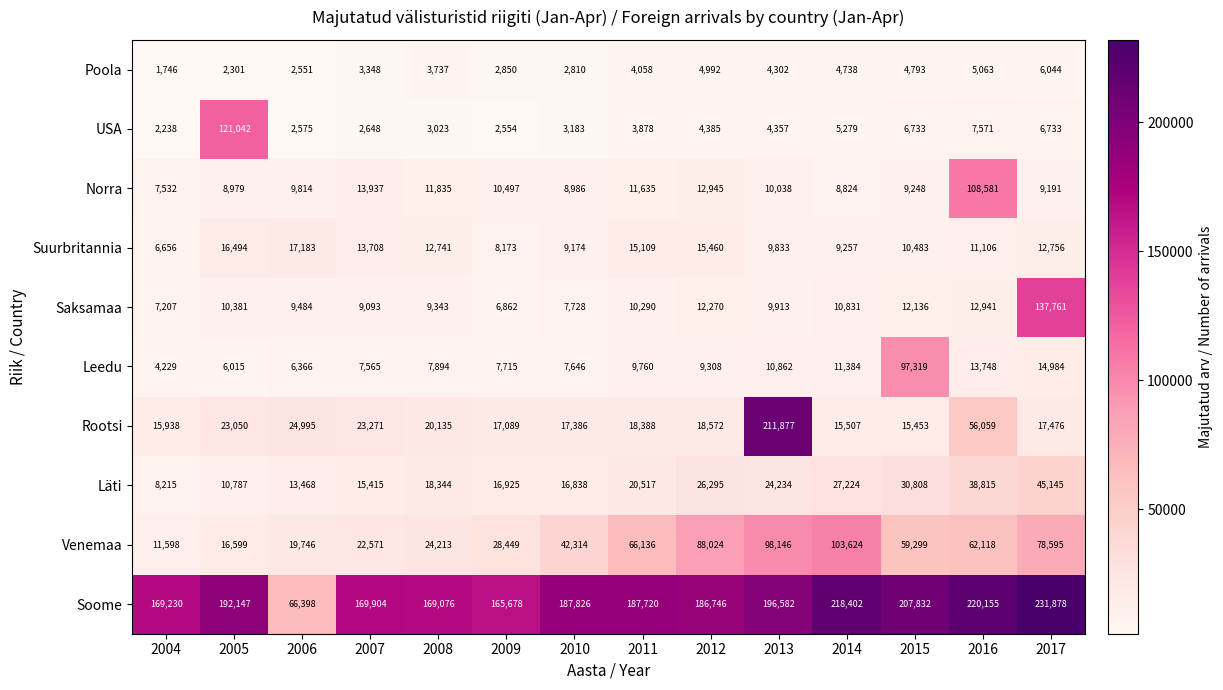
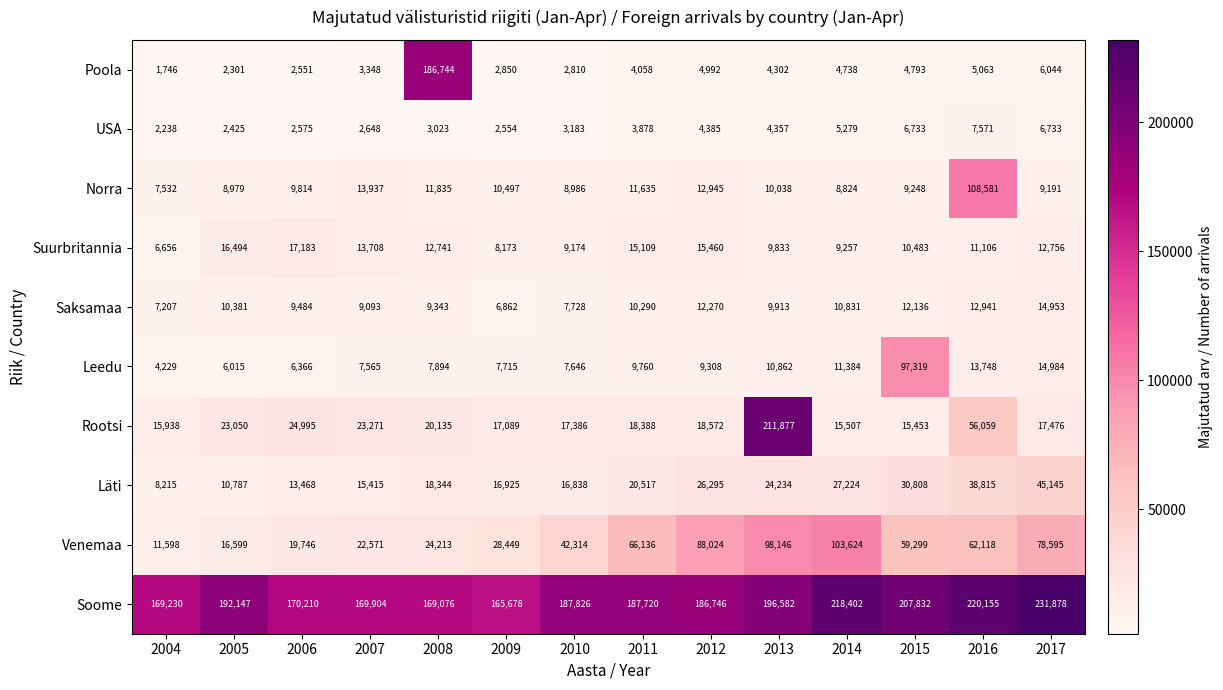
Poola, 2008: 3,737 -> 186,744
USA, 2005: 121,042 -> 2,425
Saksamaa, 2017: 137,761 -> 14,953
Soome, 2006: 66,398 -> 170,210
